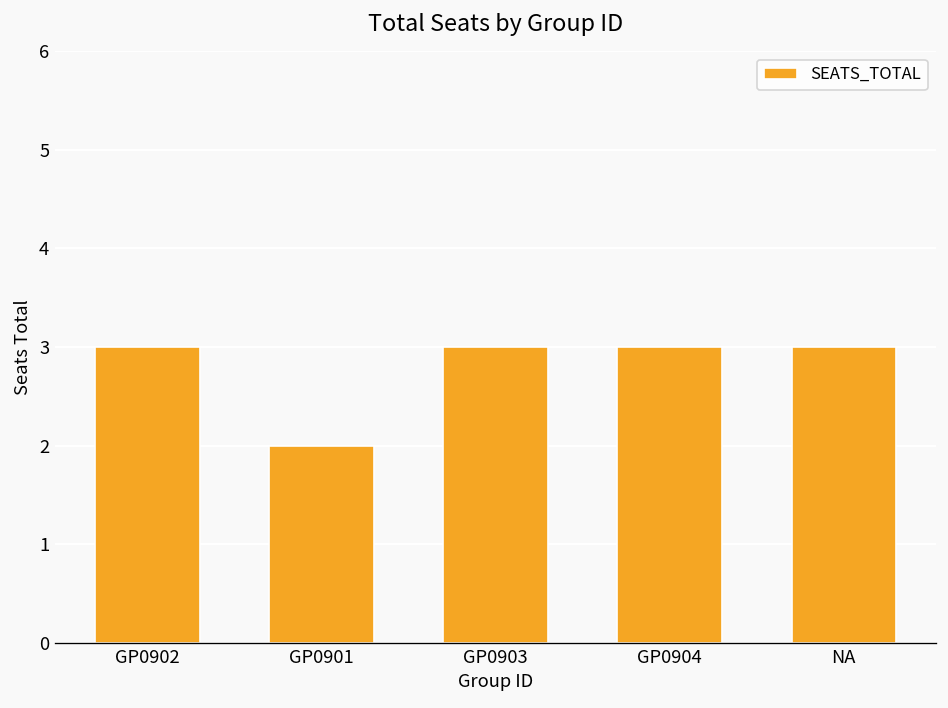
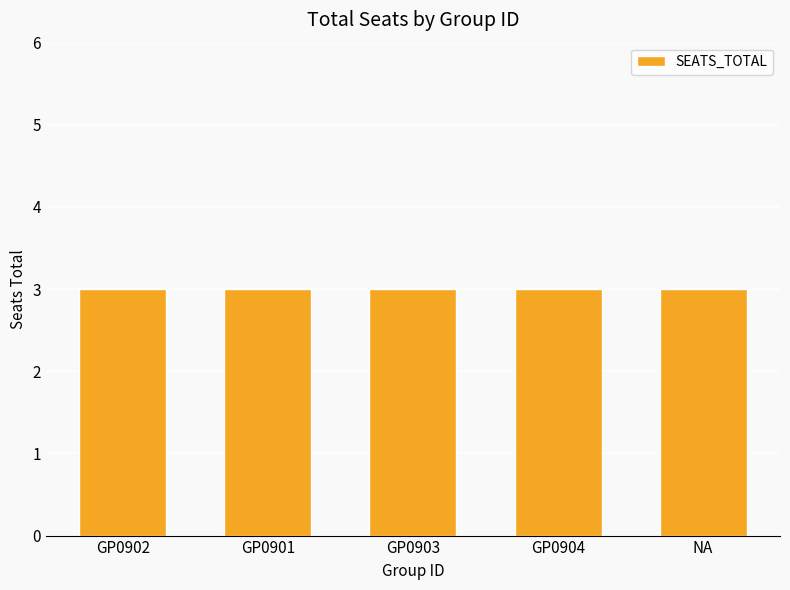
GP0901: 2 -> 3
